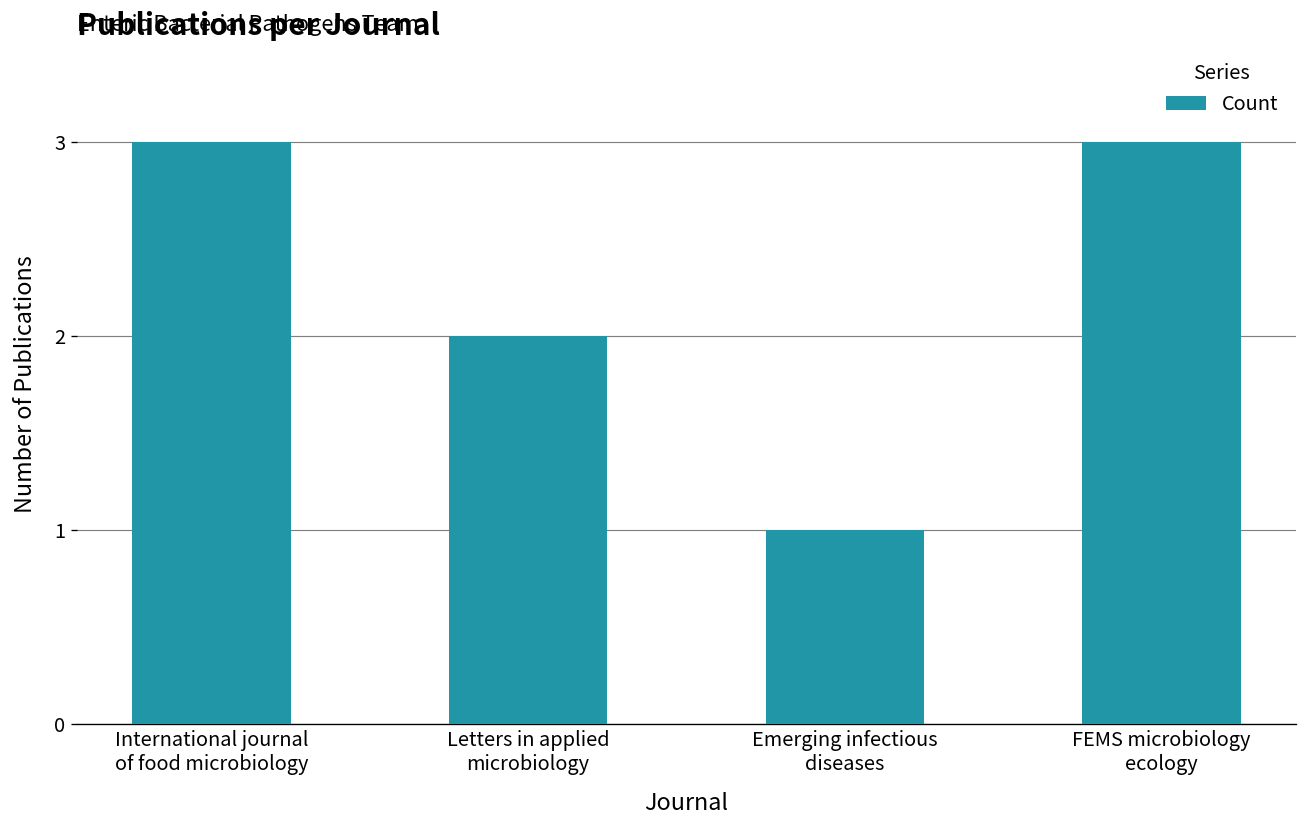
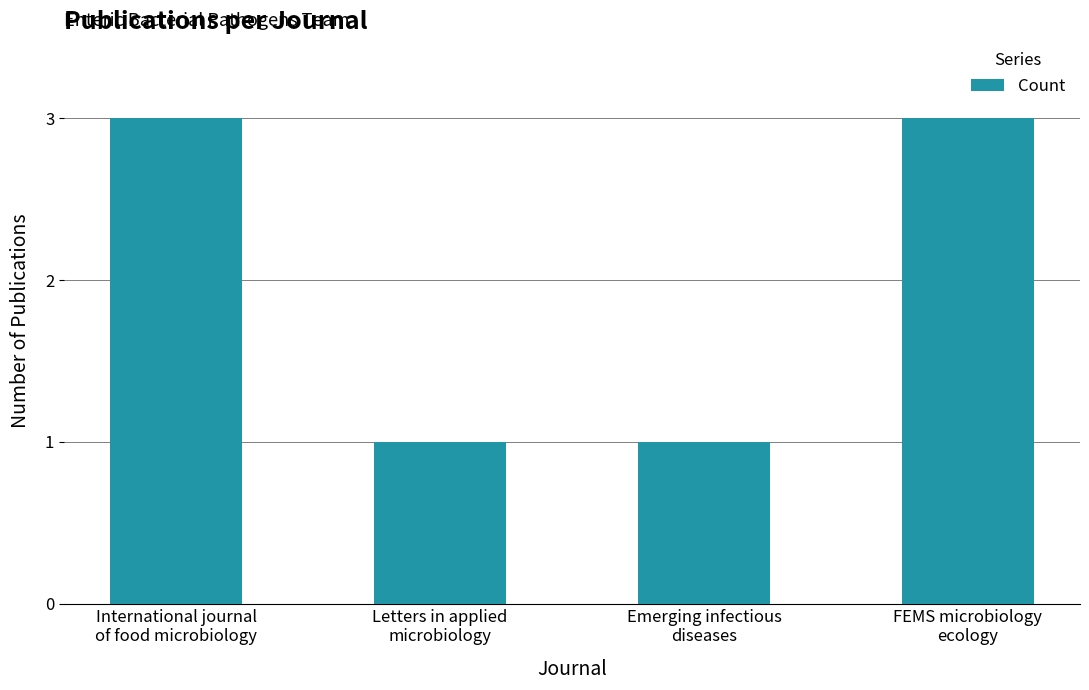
Letters in applied microbiology: 2 -> 1
